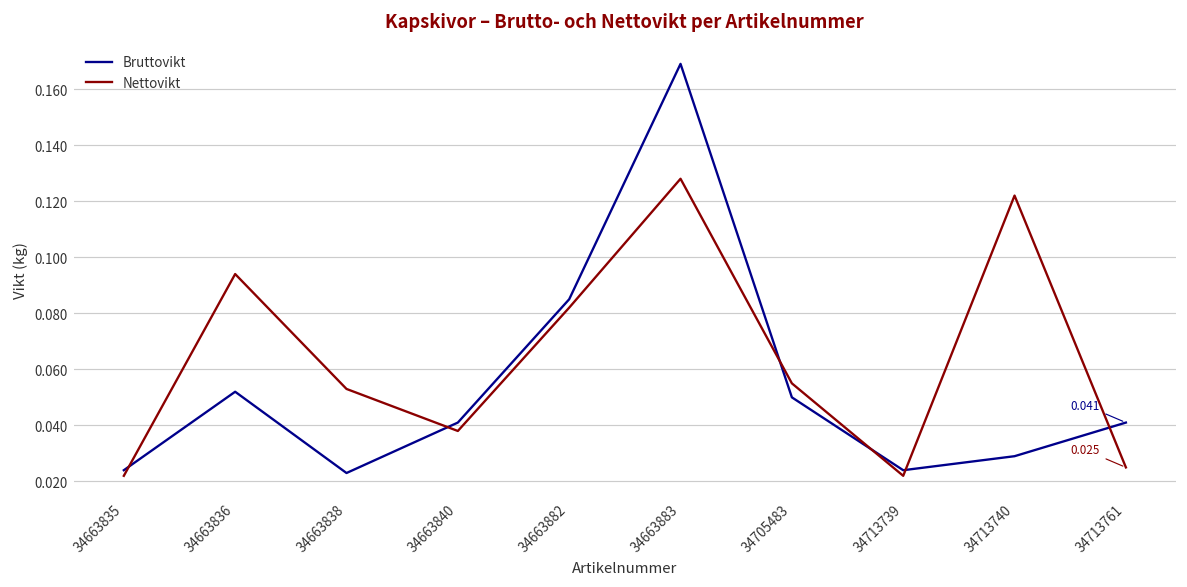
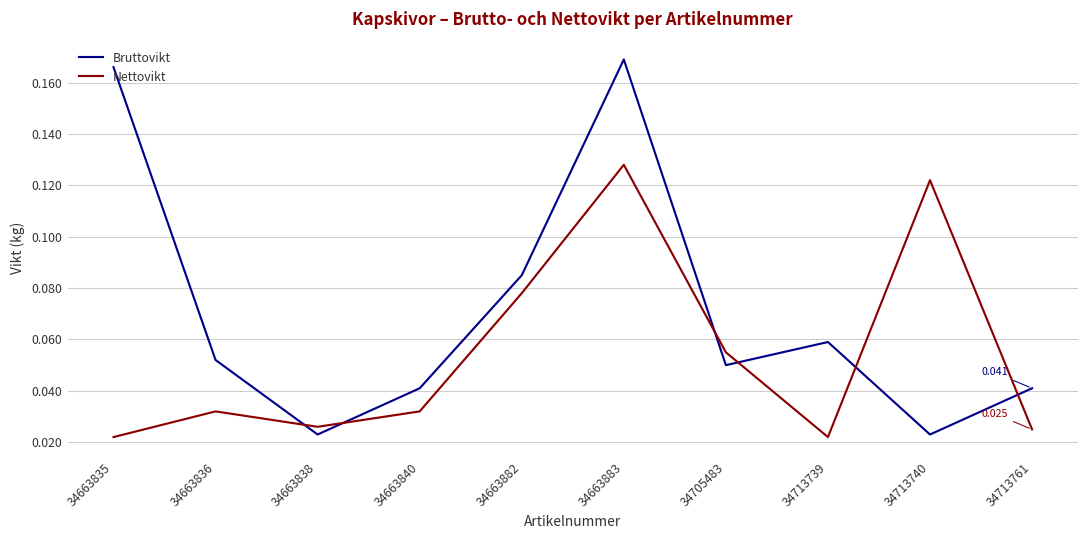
Bruttovikt, 34663835: 0.024 -> 0.166
Nettovikt, 34663836: 0.094 -> 0.032
Nettovikt, 34663838: 0.053 -> 0.026
Nettovikt, 34663840: 0.038 -> 0.032
Nettovikt, 34663882: 0.082 -> 0.078
Bruttovikt, 34713739: 0.024 -> 0.059
Bruttovikt, 34713740: 0.029 -> 0.023
